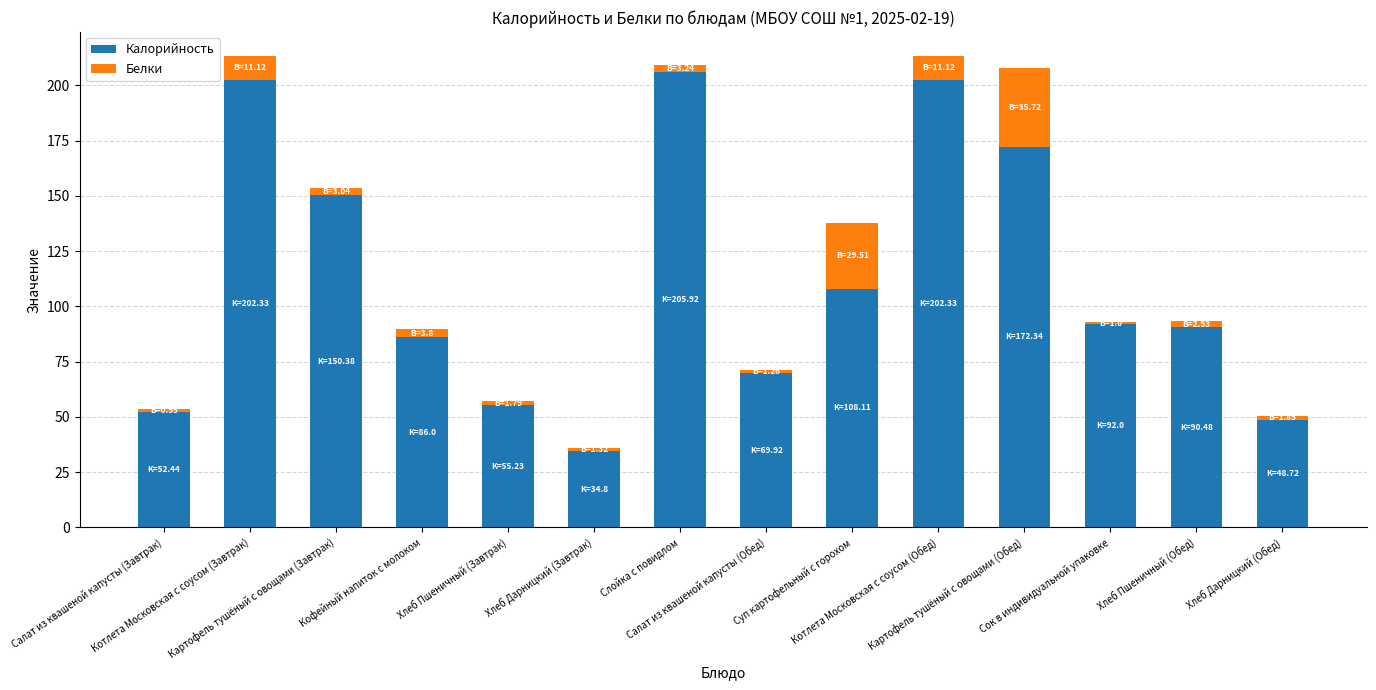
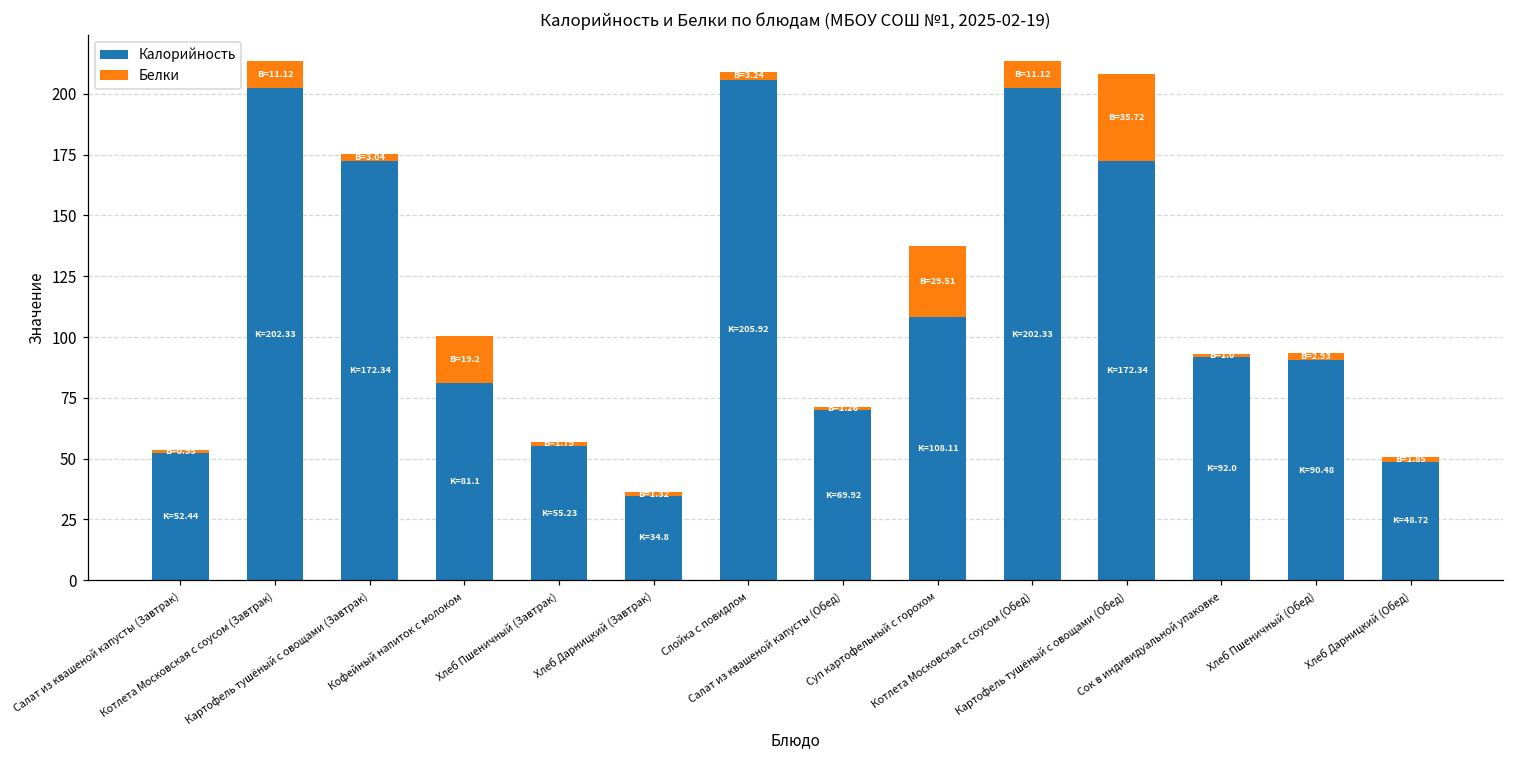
Калорийность, Картофель тушёный с овощами (Завтрак): 150.38 -> 172.34
Калорийность, Кофейный напиток с молоком: 86.0 -> 81.1
Белки, Кофейный напиток с молоком: 3.8 -> 19.2
